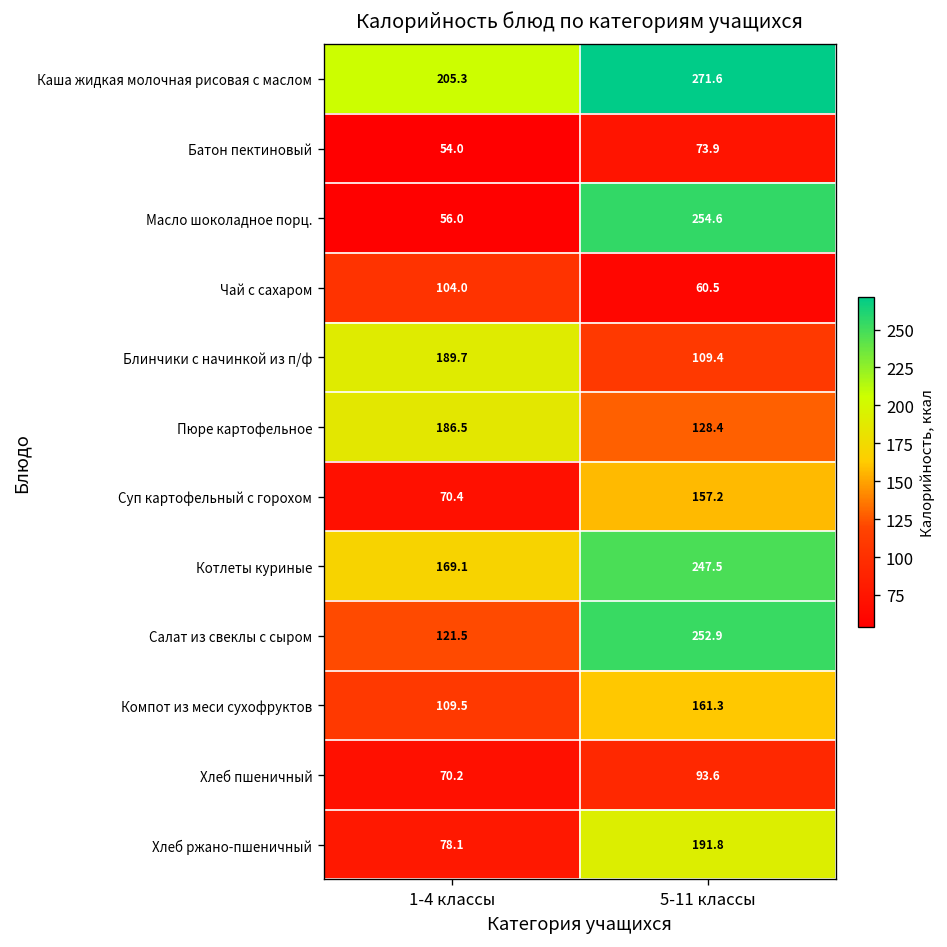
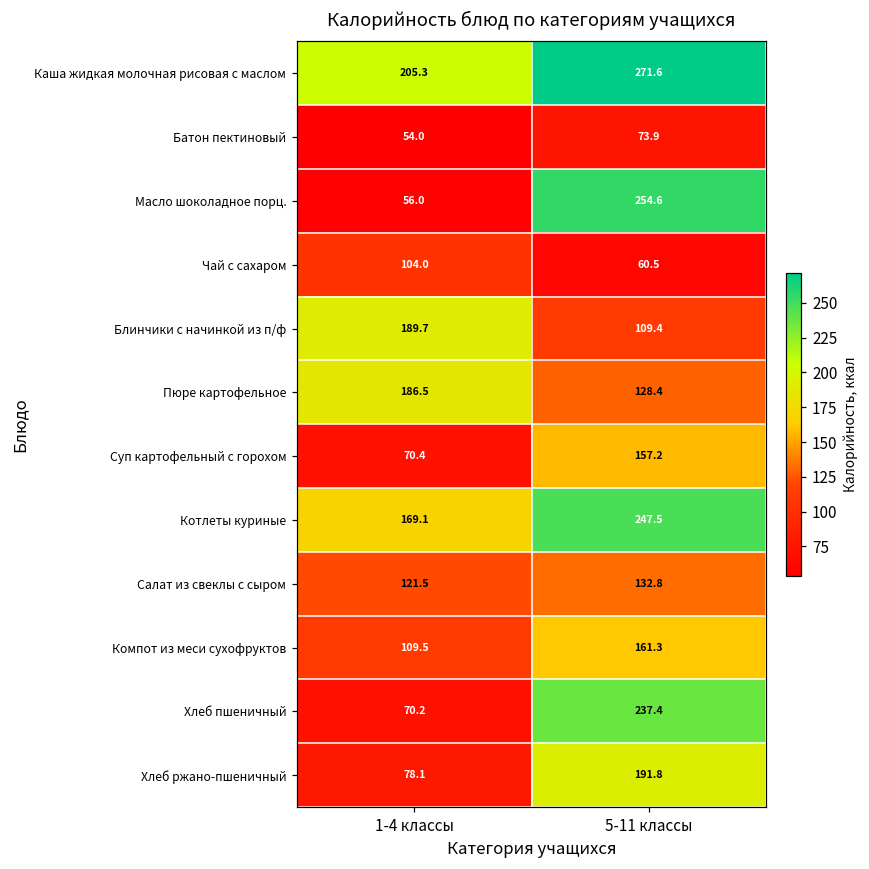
Салат из свеклы с сыром, 5-11 классы: 252.9 -> 132.8
Хлеб пшеничный, 5-11 классы: 93.6 -> 237.4
